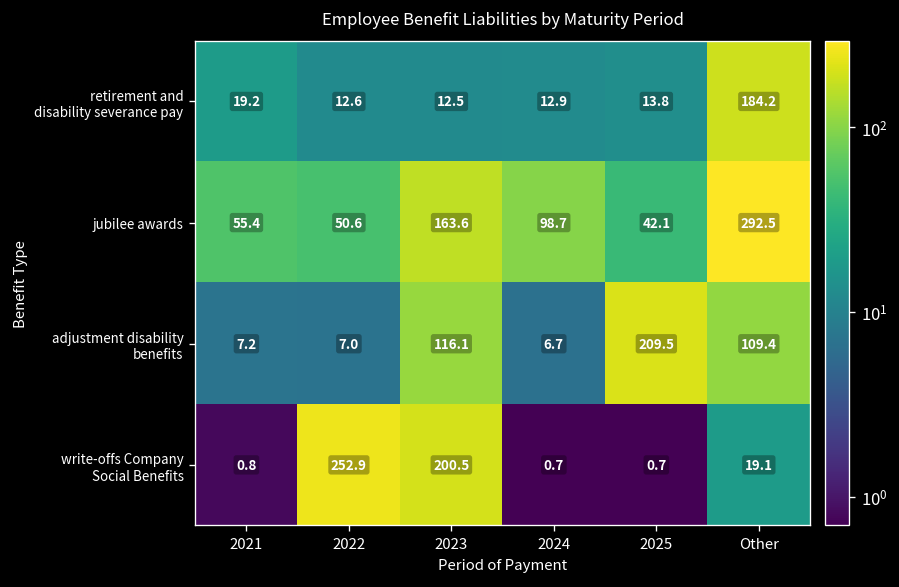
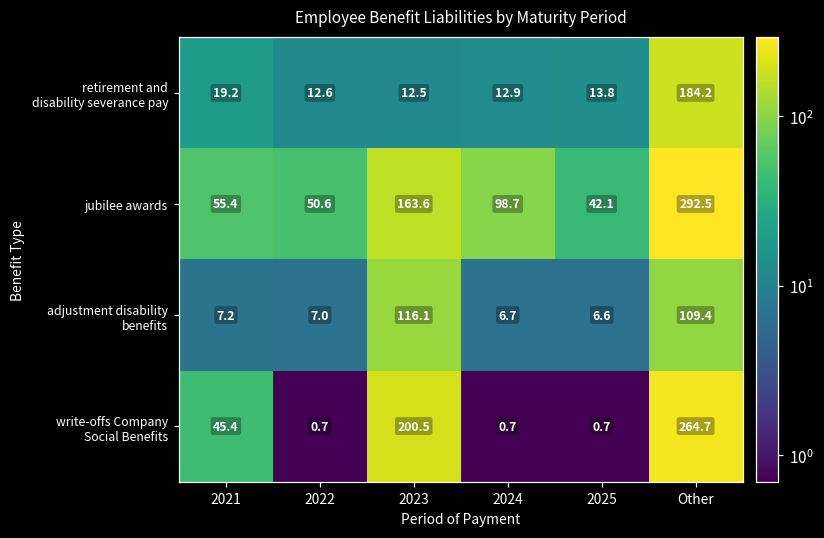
adjustment disability benefits, 2025: 209.5 -> 6.6
write-offs Company Social Benefits, 2021: 0.8 -> 45.4
write-offs Company Social Benefits, 2022: 252.9 -> 0.7
write-offs Company Social Benefits, Other: 19.1 -> 264.7
